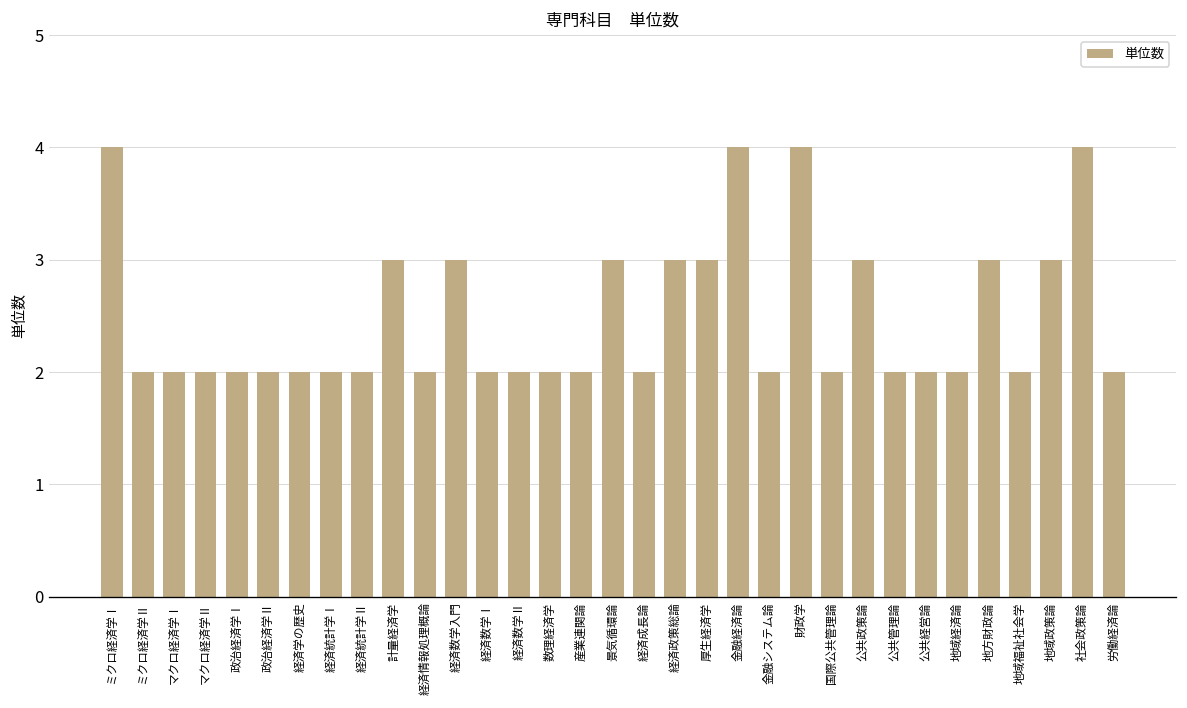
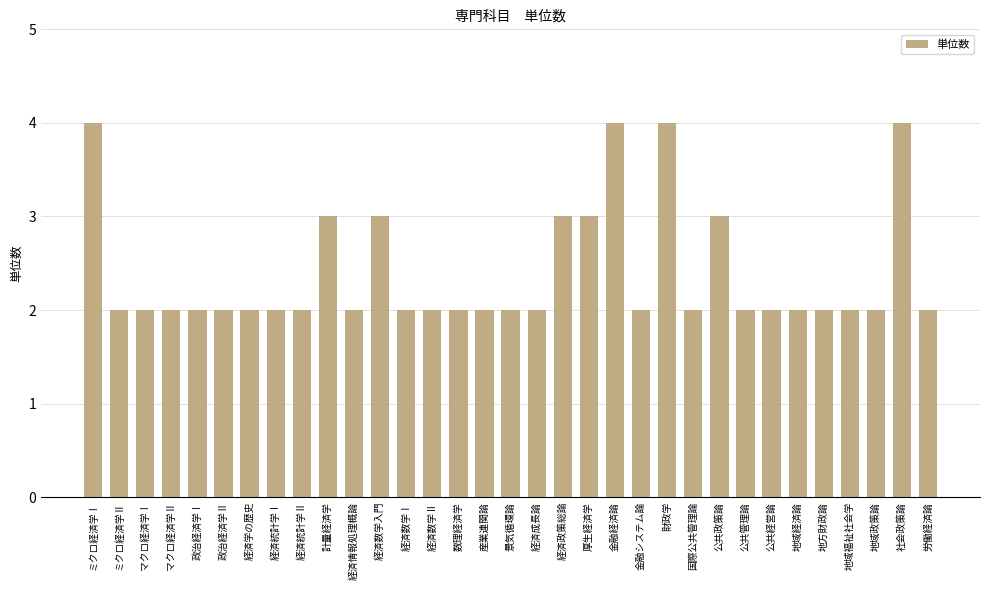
景気循環論: 3 -> 2
地方財政論: 3 -> 2
地域政策論: 3 -> 2
